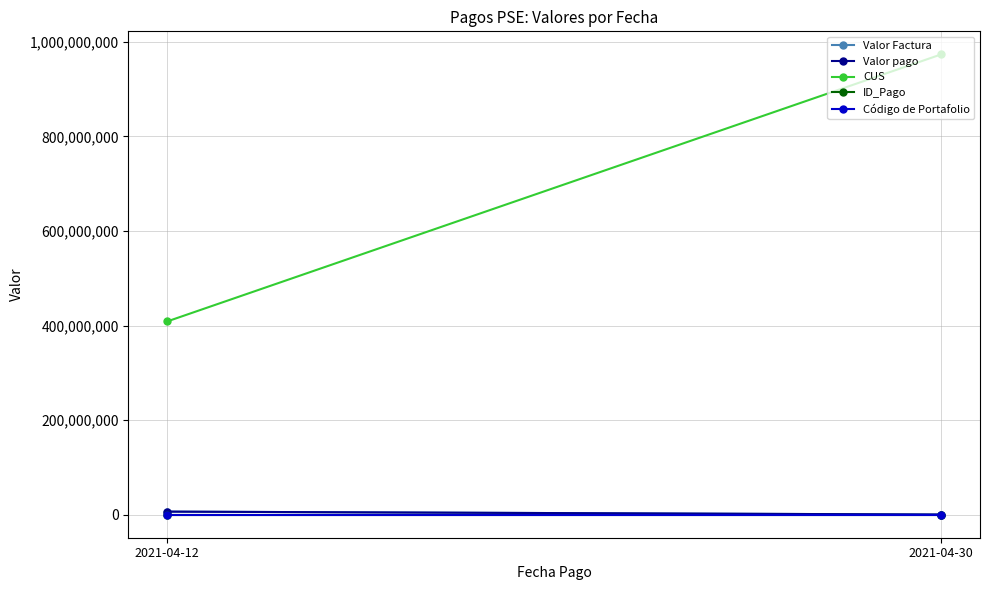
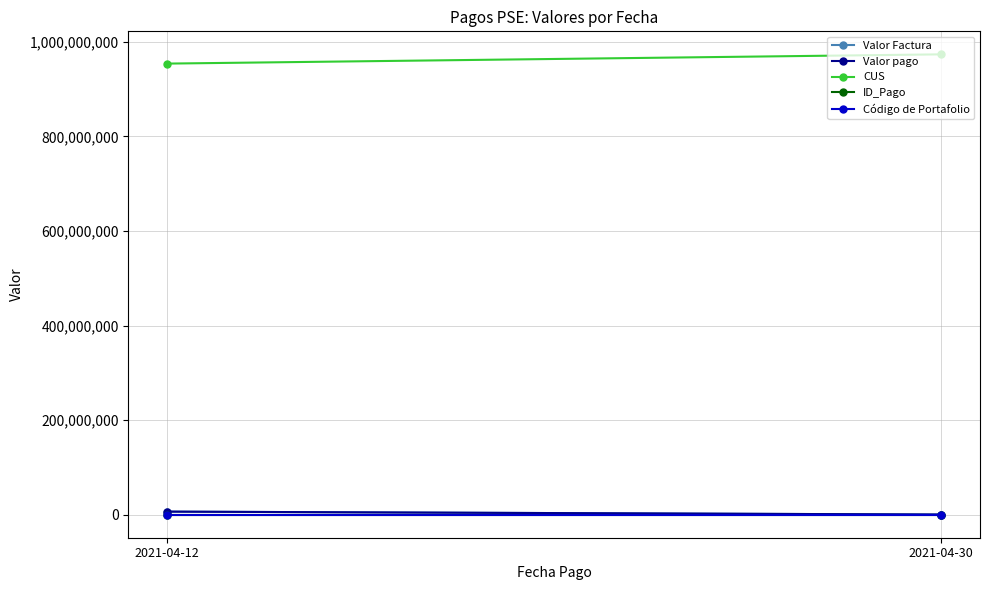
CUS, 2021-04-12: 410,000,000 -> 950,000,000
